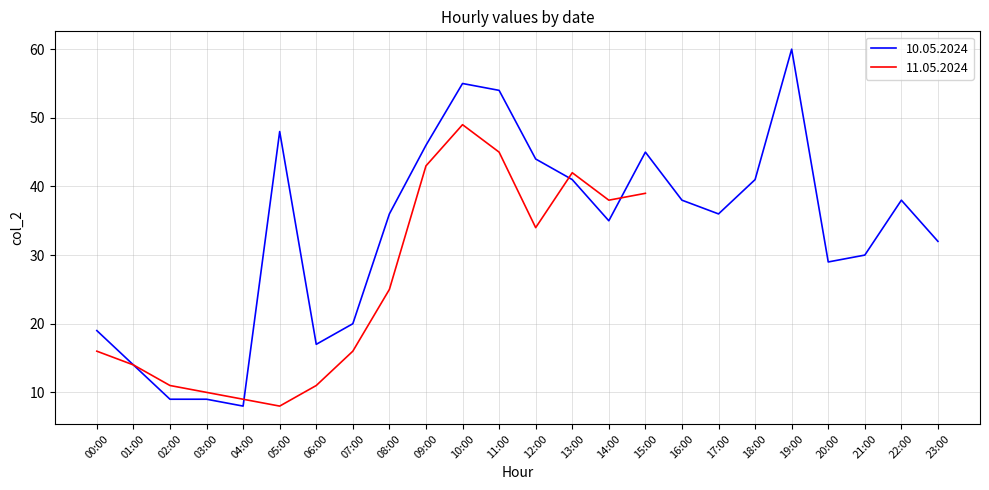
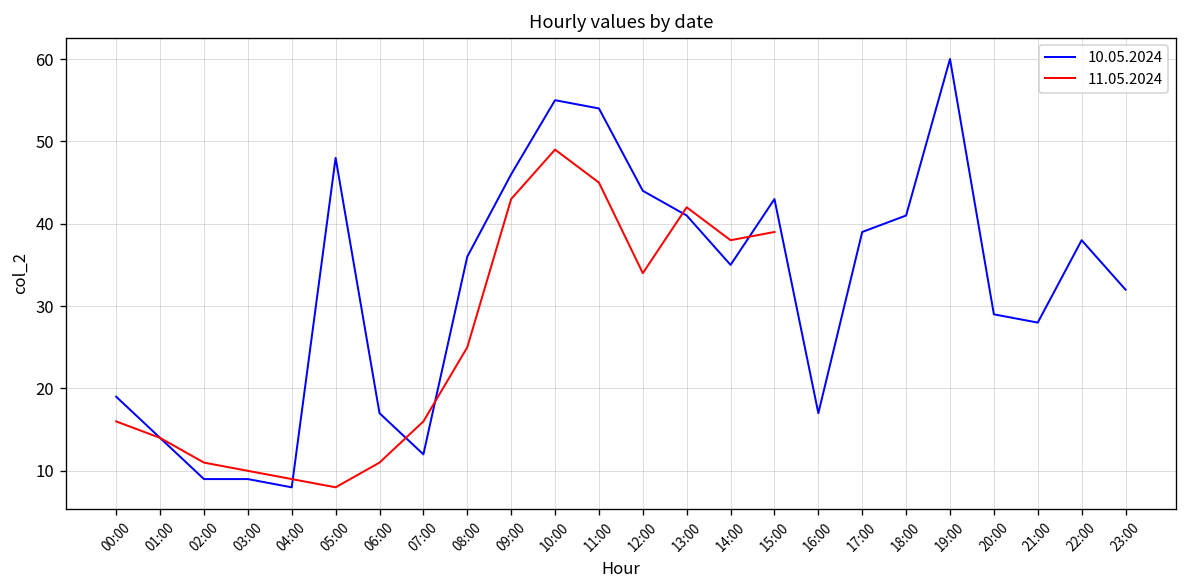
10.05.2024, 07:00: 20 -> 12
10.05.2024, 15:00: 45 -> 43
10.05.2024, 16:00: 38 -> 17
10.05.2024, 17:00: 36 -> 39
10.05.2024, 21:00: 30 -> 28
